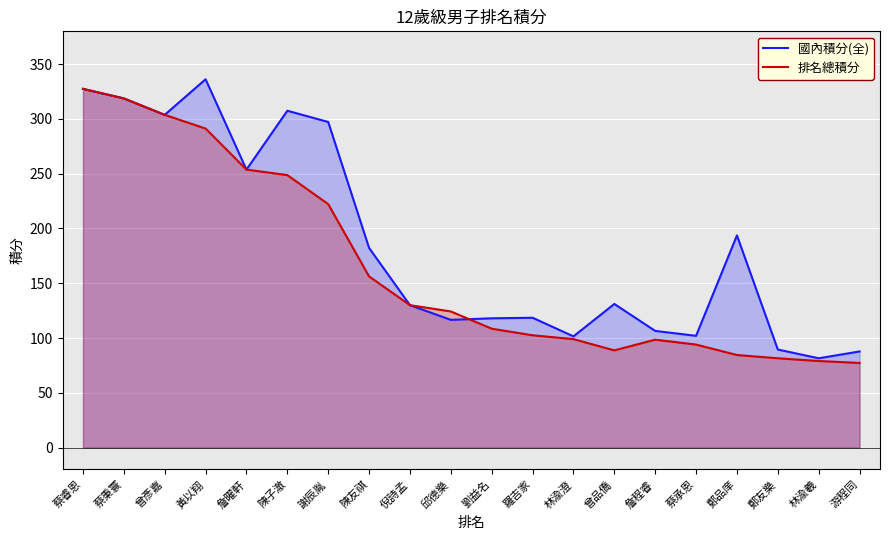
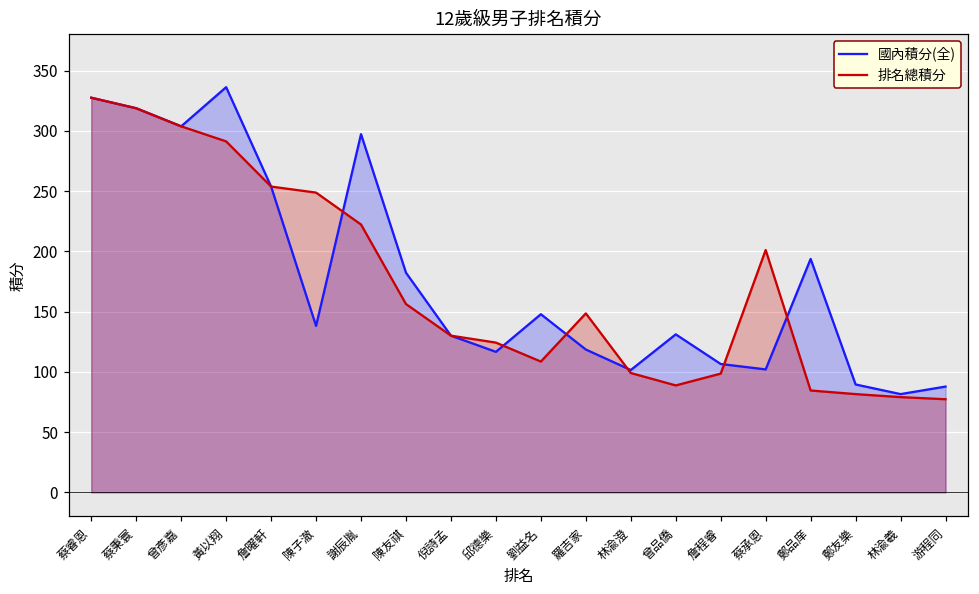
國內積分(全), 陳子澈: 308 -> 138
國內積分(全), 劉益名: 118 -> 148
排名總積分, 羅吉家: 103 -> 149
排名總積分, 蔡承恩: 94 -> 201
